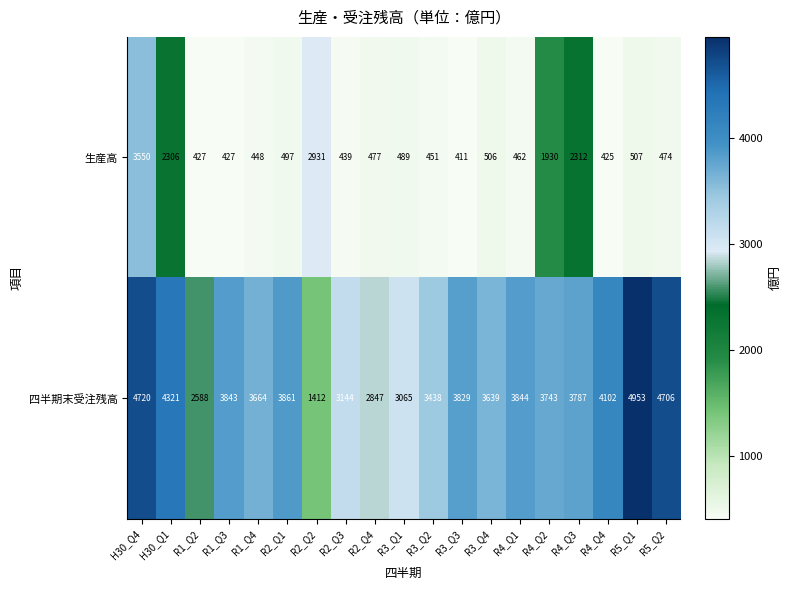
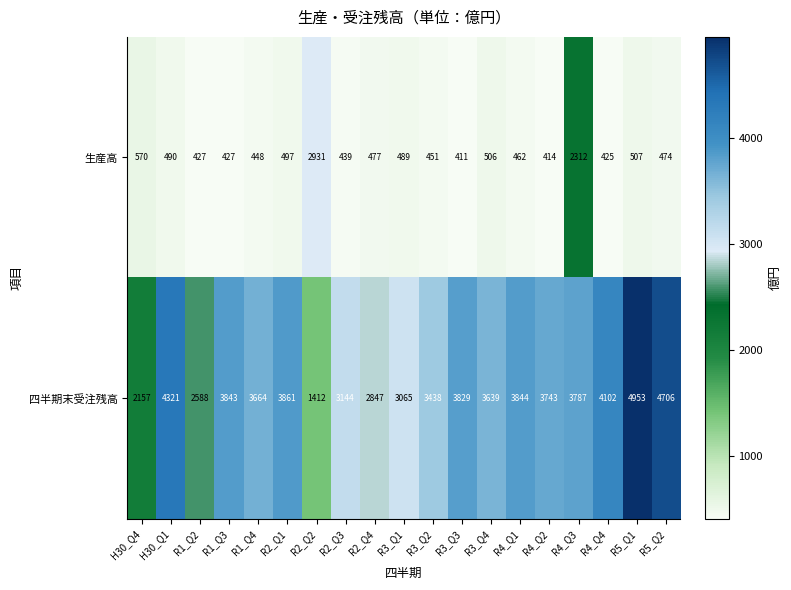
生産高, H30_Q4: 3550 -> 570
生産高, H30_Q1: 2306 -> 490
生産高, R4_Q2: 1930 -> 414
四半期末受注残高, H30_Q4: 4720 -> 2157
